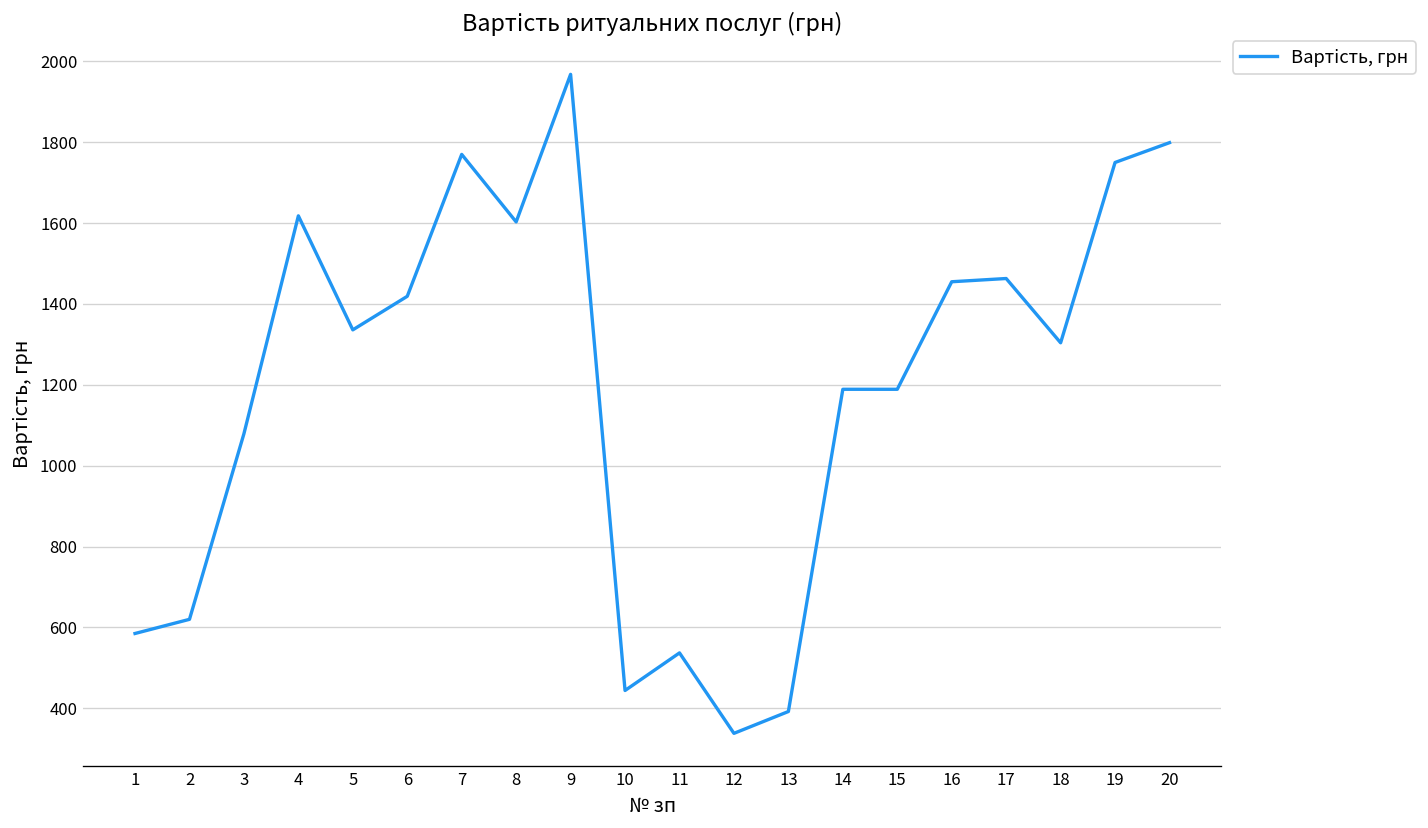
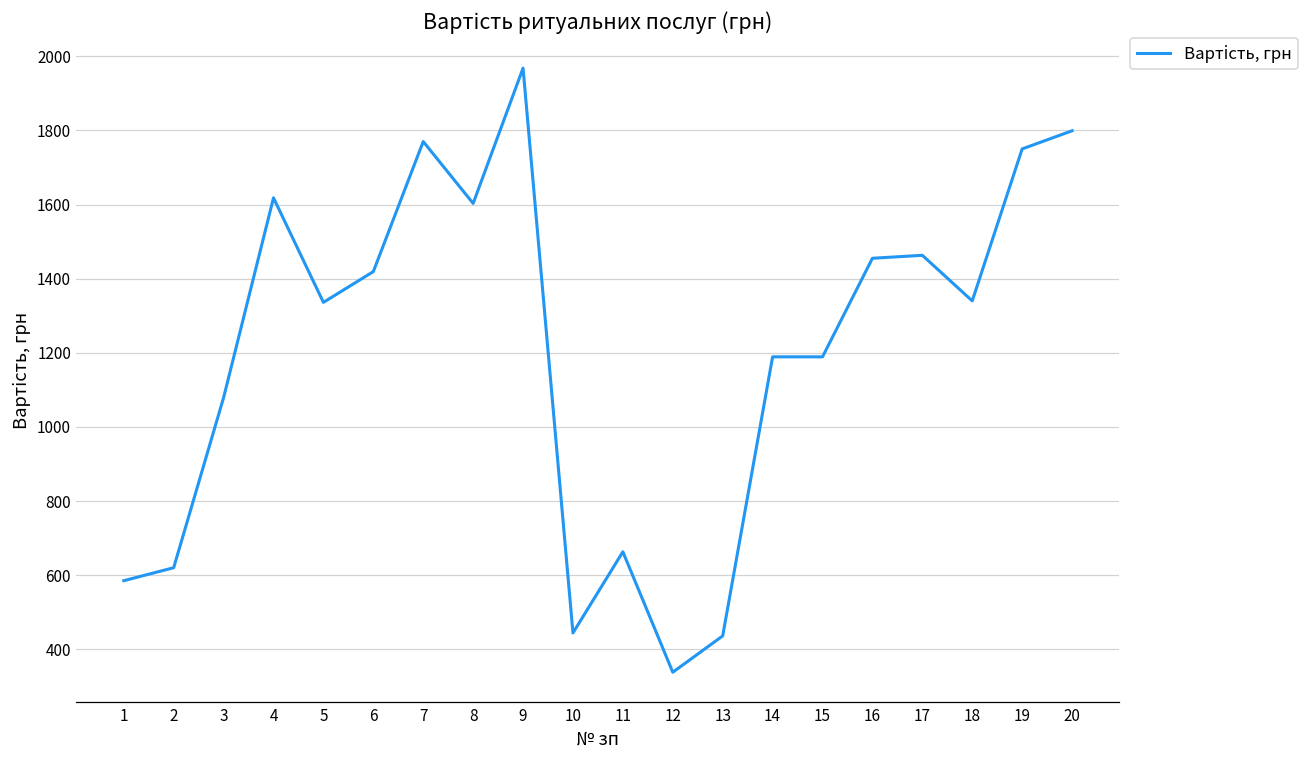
11: 540 -> 660
13: 390 -> 440
18: 1300 -> 1340
